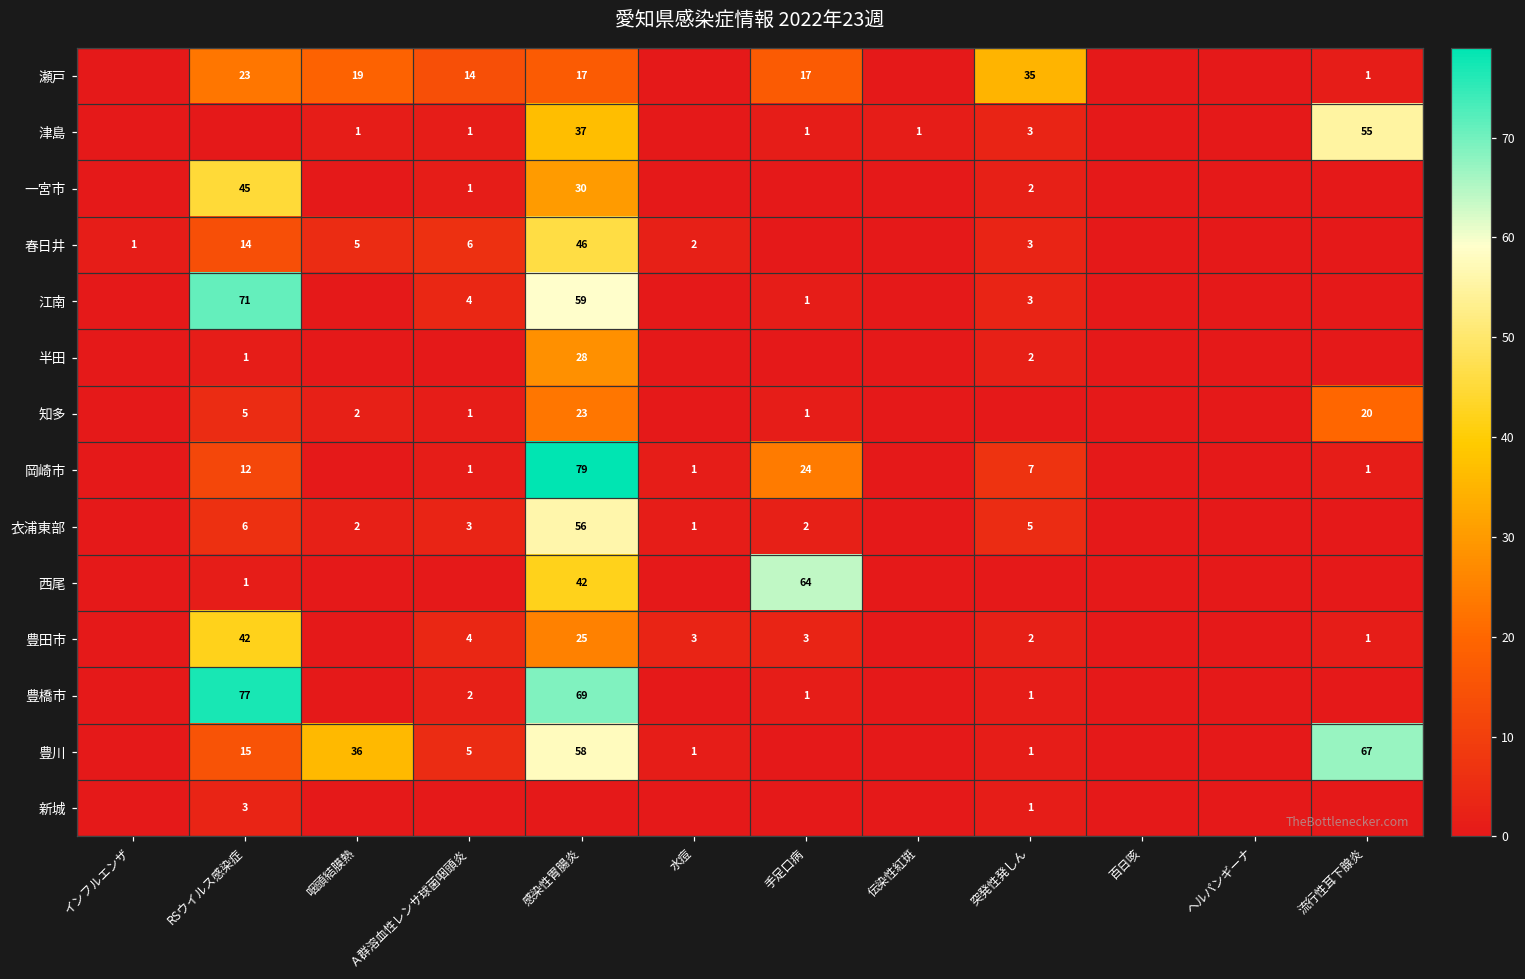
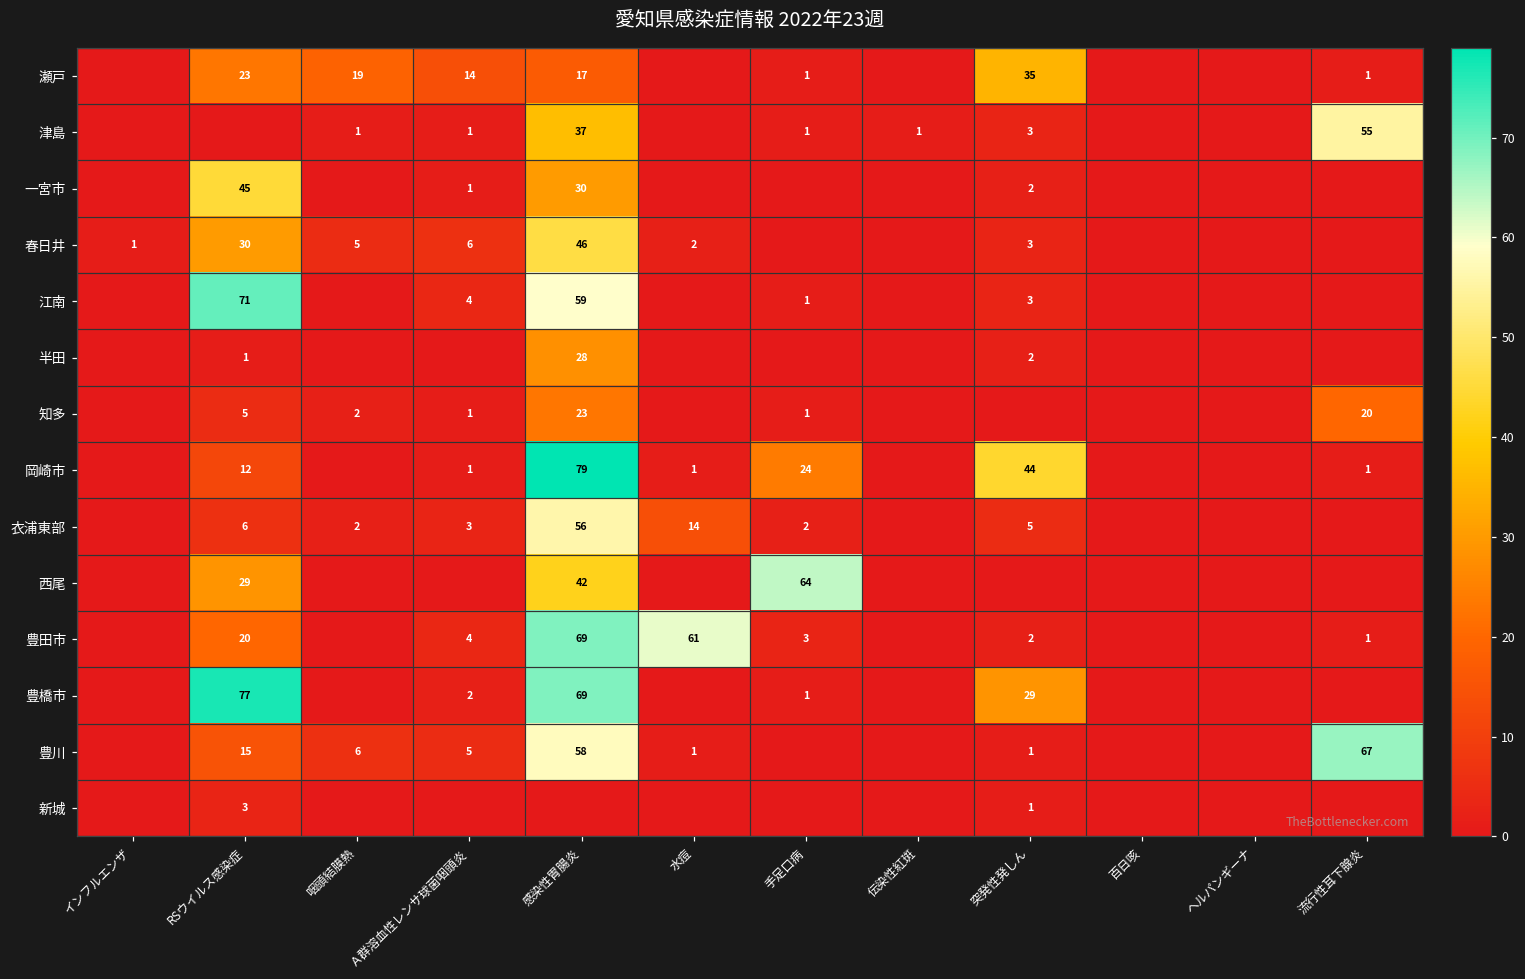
瀬戸, 手足口病: 17 -> 1
春日井, RSウイルス感染症: 14 -> 30
岡崎市, 突発性発しん: 7 -> 44
衣浦東部, 水痘: 1 -> 14
西尾, RSウイルス感染症: 1 -> 29
豊田市, RSウイルス感染症: 42 -> 20
豊田市, 感染性胃腸炎: 25 -> 69
豊田市, 水痘: 3 -> 61
豊橋市, 突発性発しん: 1 -> 29
豊川, 咽頭結膜熱: 36 -> 6
